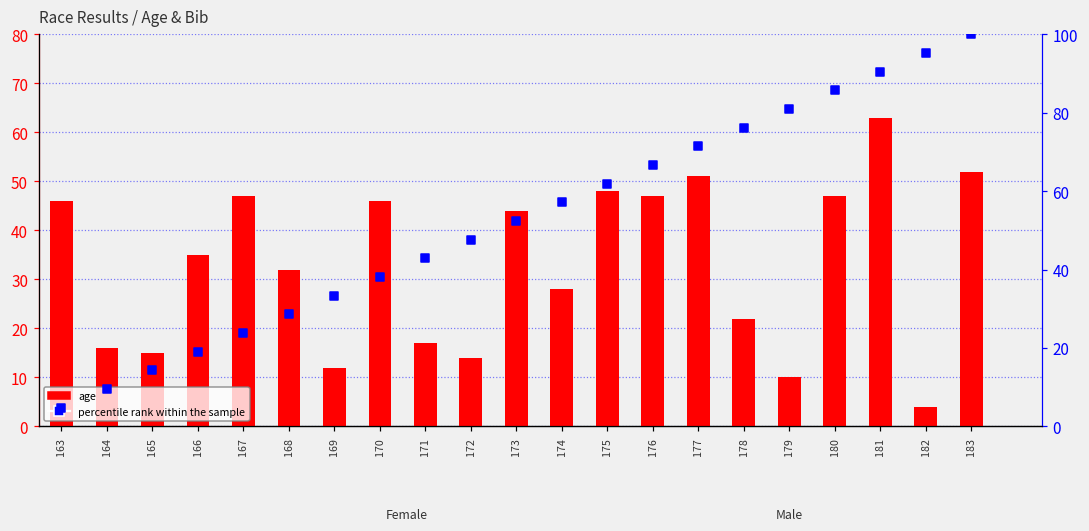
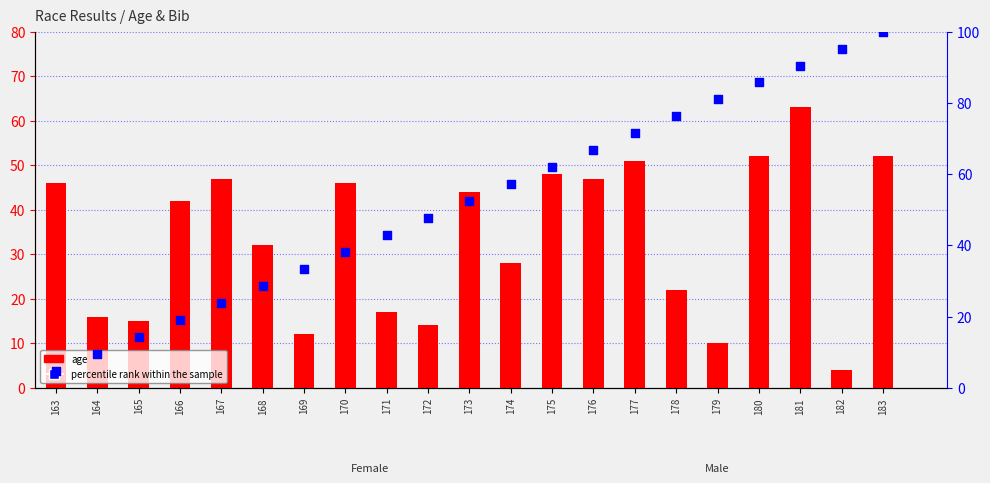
age, 166: 35 -> 42
age, 180: 47 -> 52
